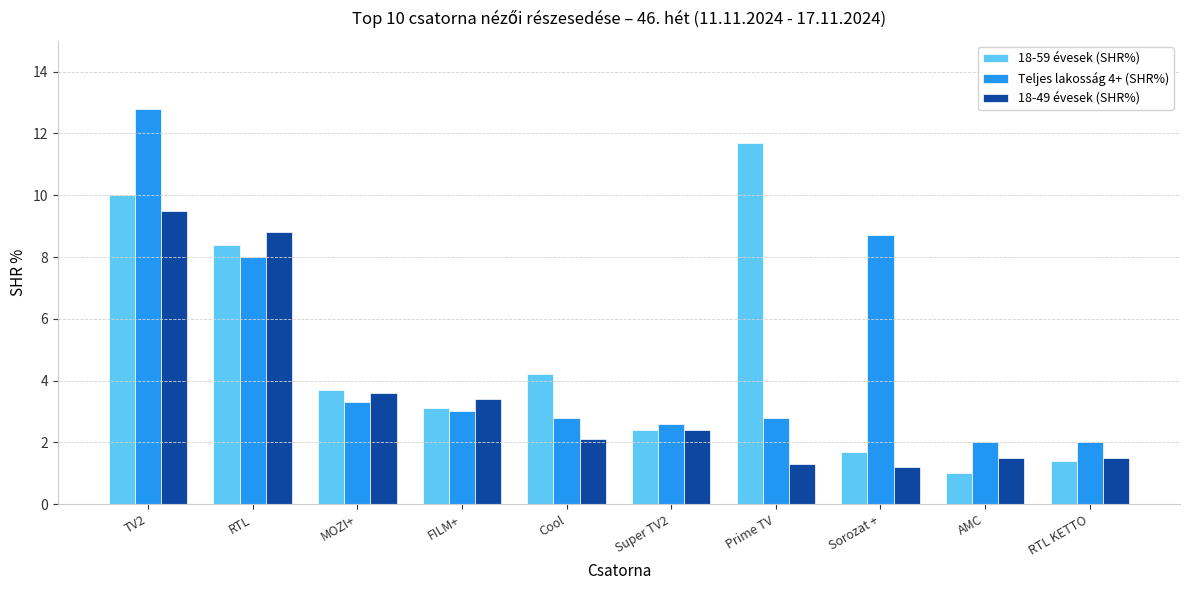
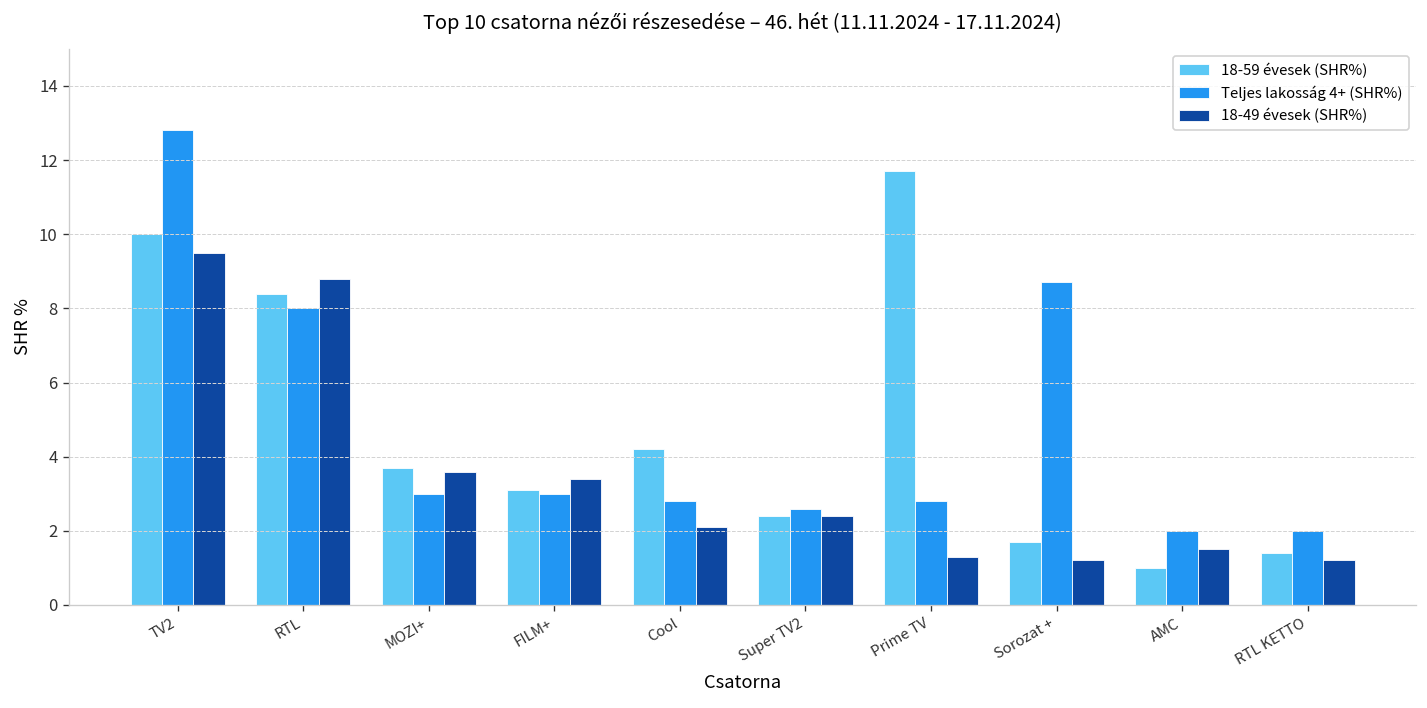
Teljes lakosság 4+ (SHR%), MOZI+: 3.3 -> 3.0
18-49 évesek (SHR%), RTL KETTO: 1.5 -> 1.2
